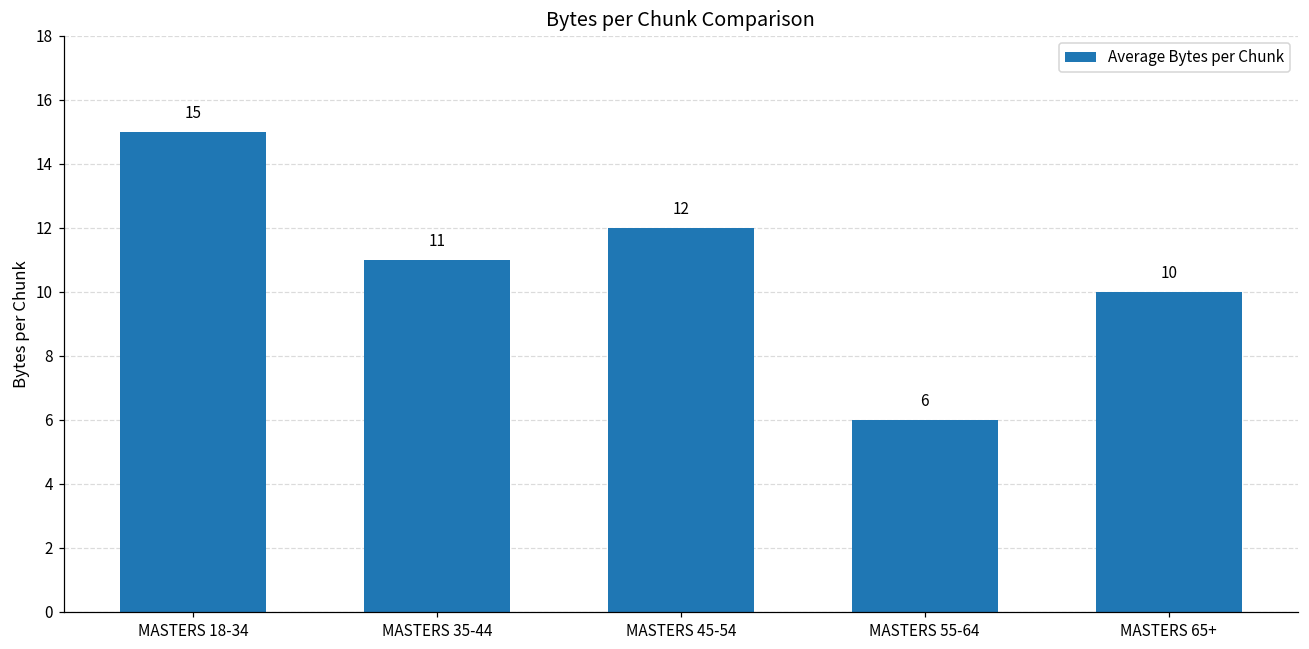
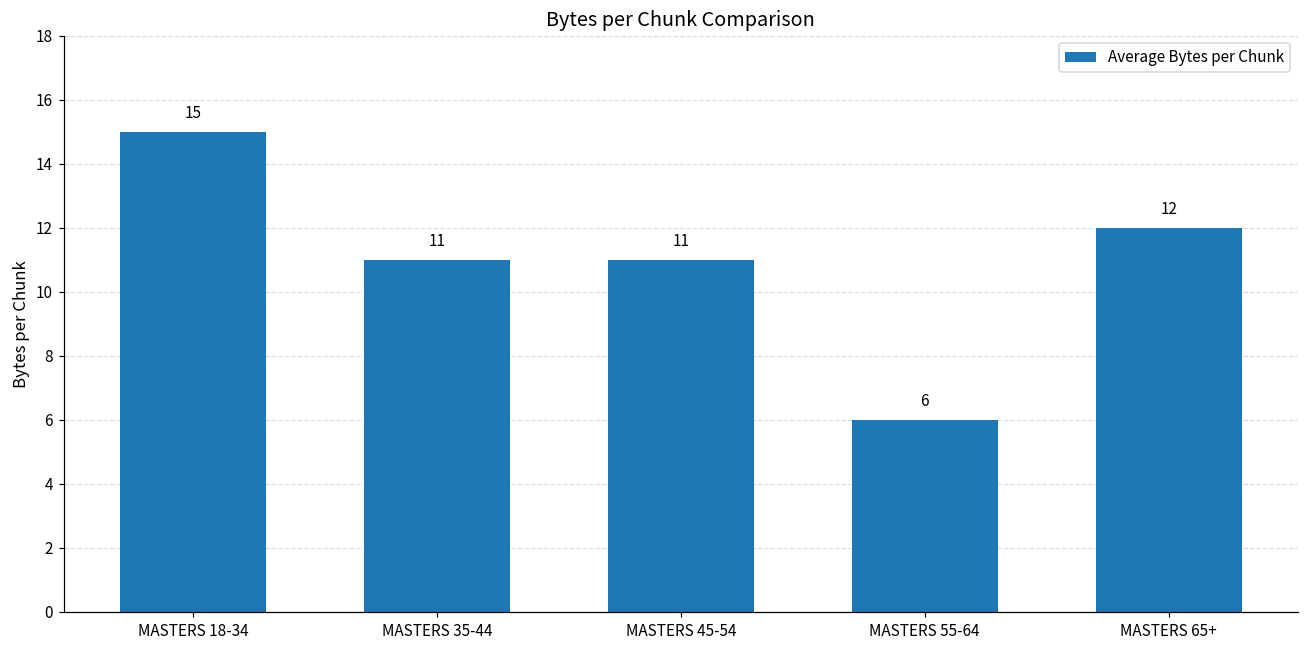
MASTERS 45-54: 12 -> 11
MASTERS 65+: 10 -> 12
